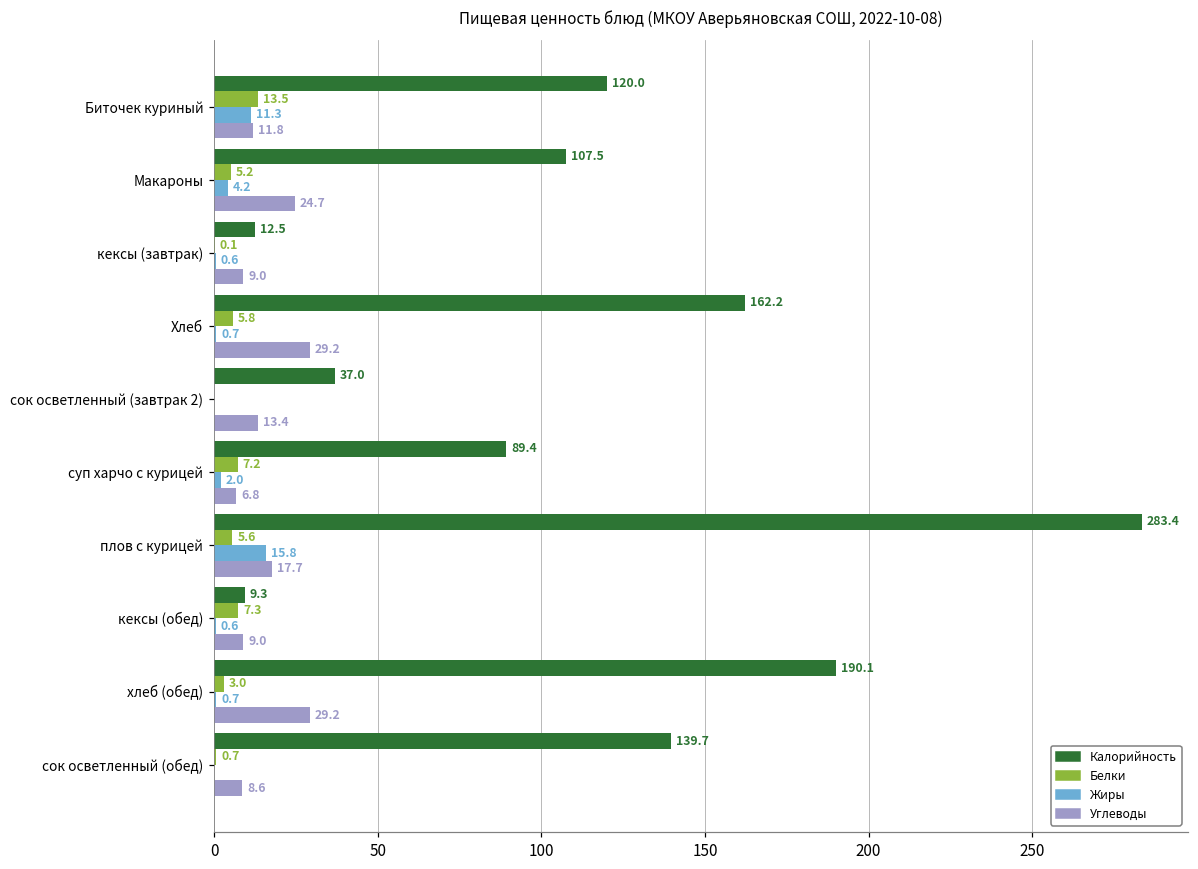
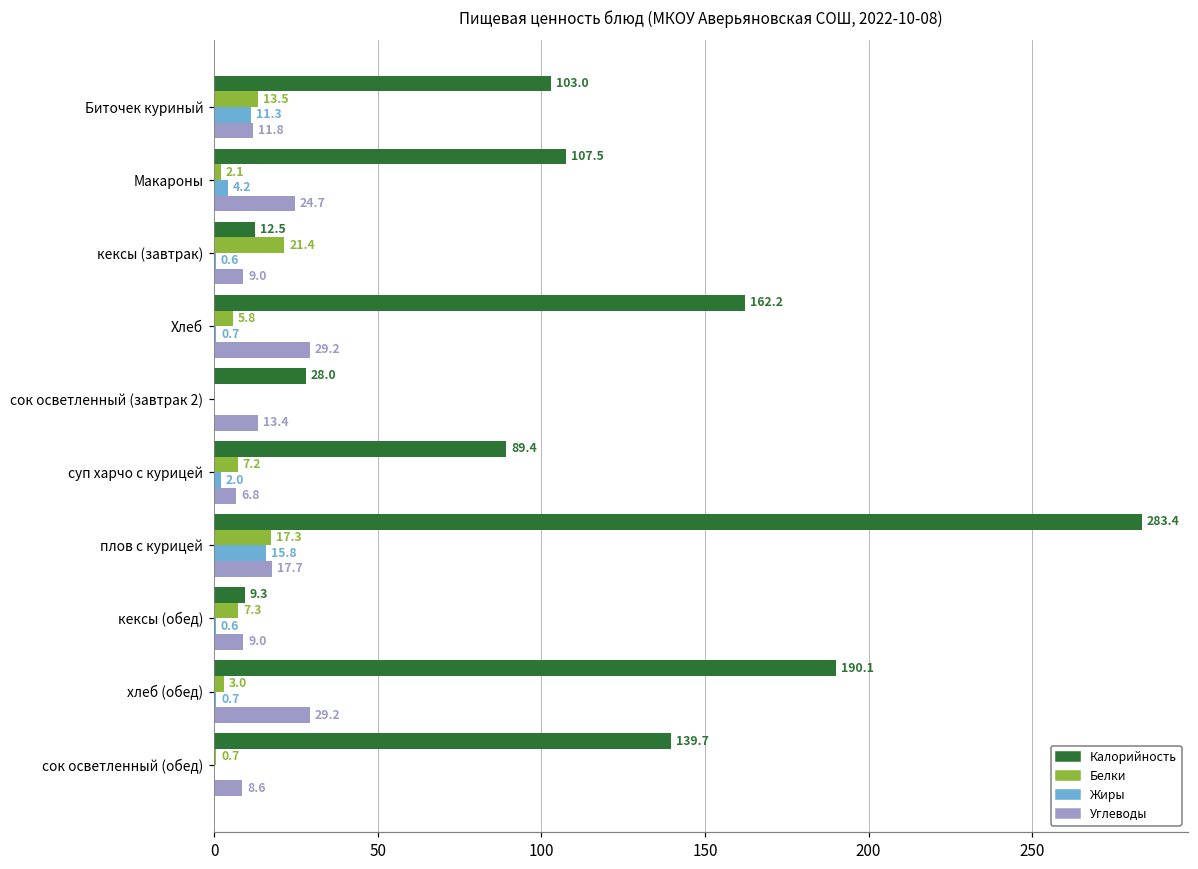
Калорийность, Биточек куриный: 120.0 -> 103.0
Белки, Макароны: 5.2 -> 2.1
Белки, кексы (завтрак): 0.1 -> 21.4
Калорийность, сок осветленный (завтрак 2): 37.0 -> 28.0
Белки, плов с курицей: 5.6 -> 17.3
